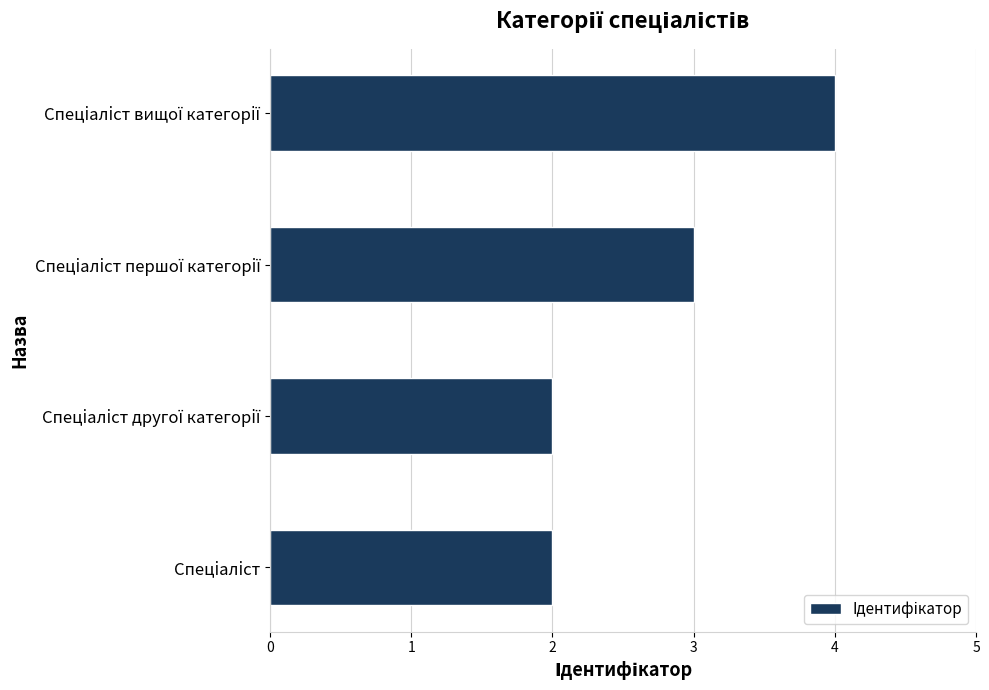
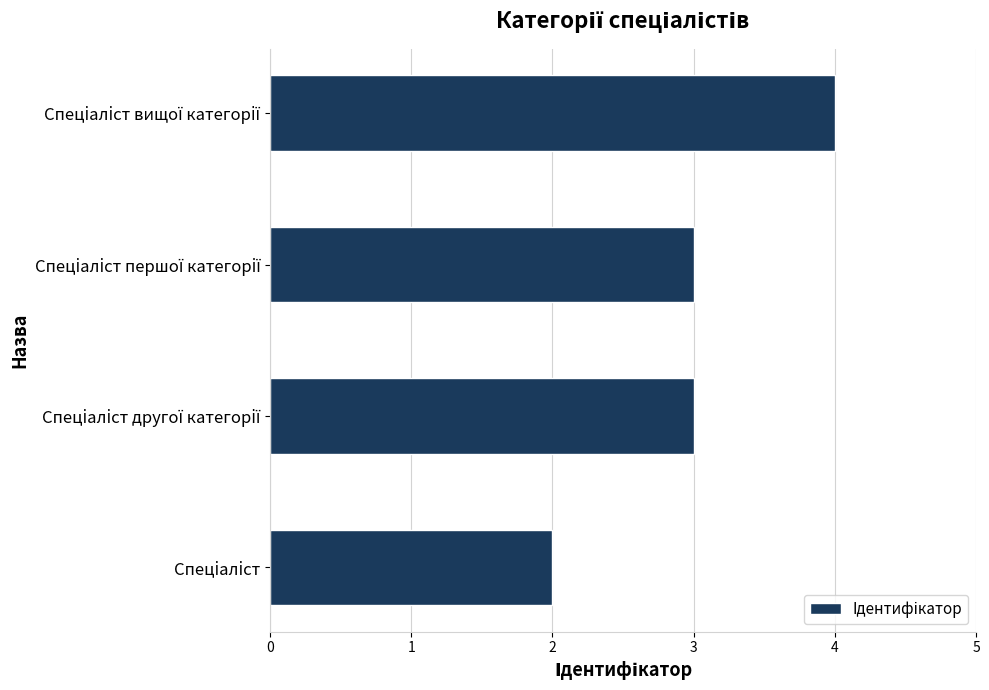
Спеціаліст другої категорії: 2 -> 3
